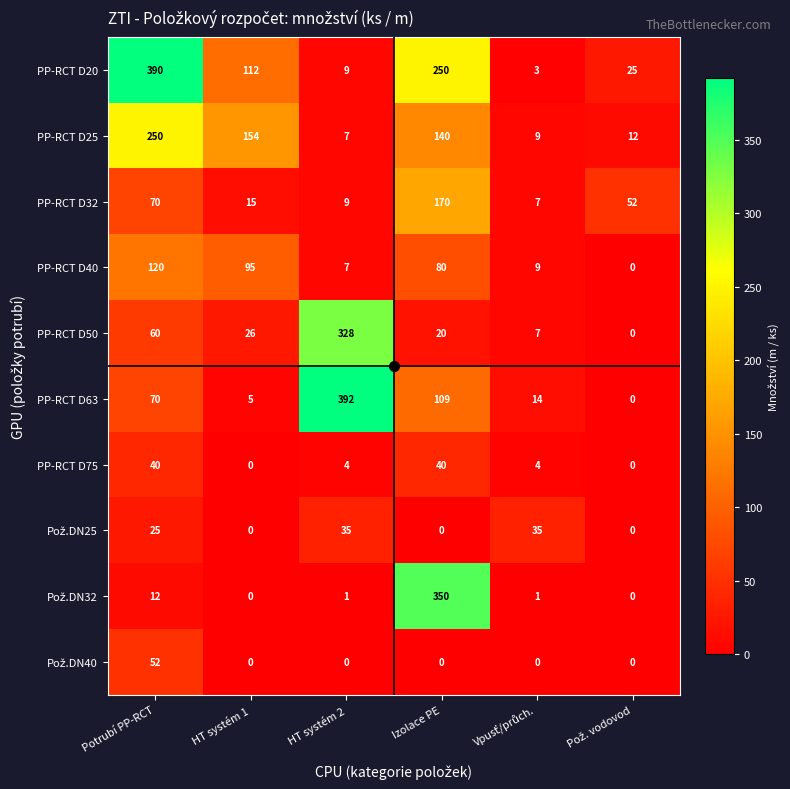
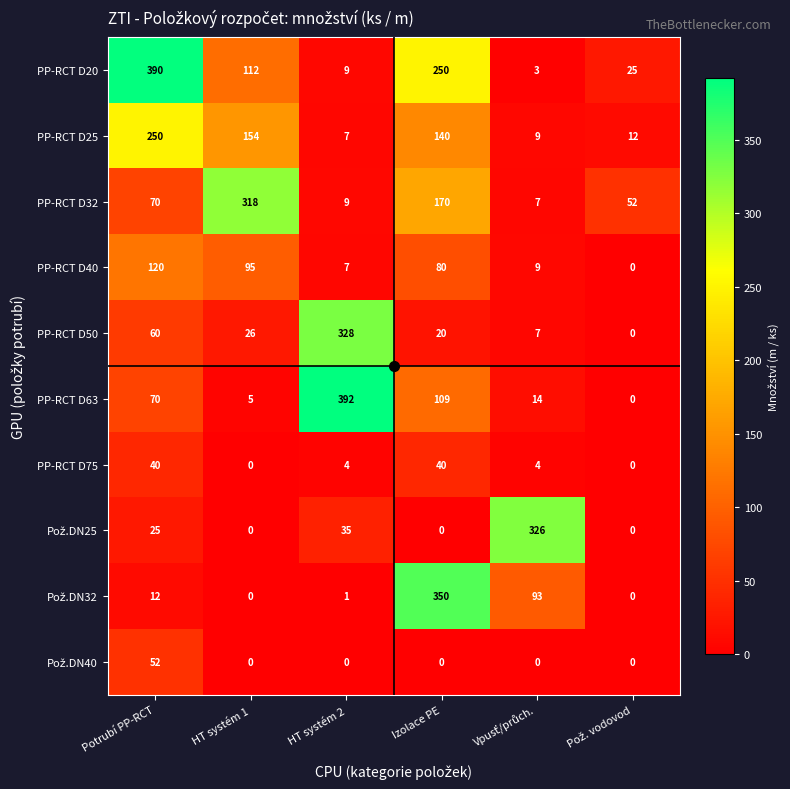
PP-RCT D32, HT systém 1: 15 -> 318
Pož.DN25, Vpusť/průch.: 35 -> 326
Pož.DN32, Vpusť/průch.: 1 -> 93
